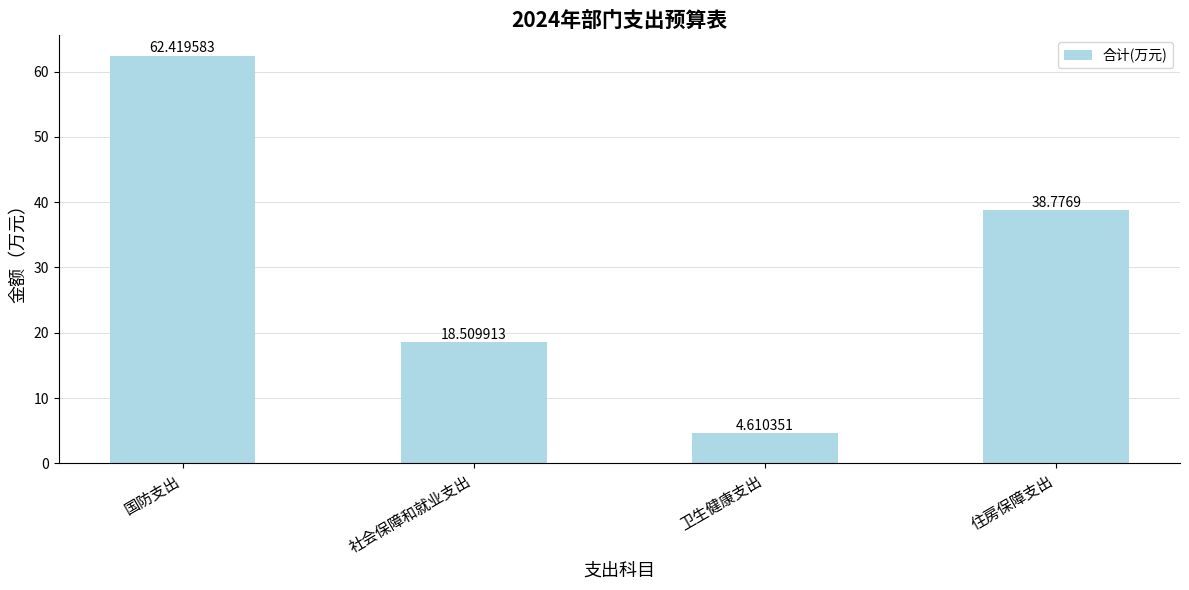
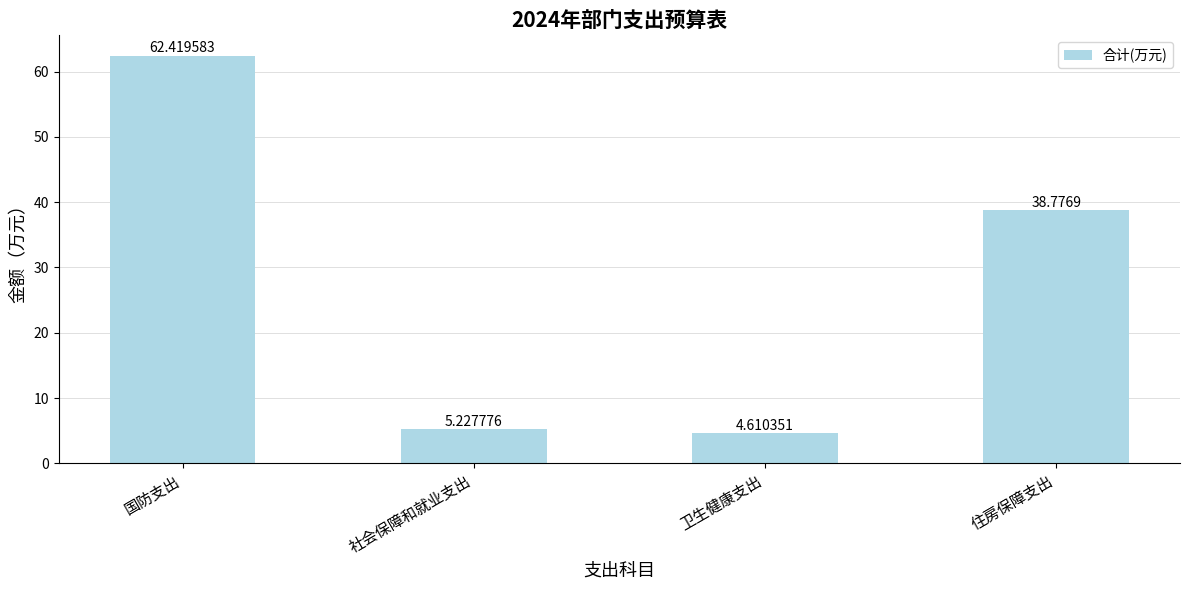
社会保障和就业支出: 18.509913 -> 5.227776
